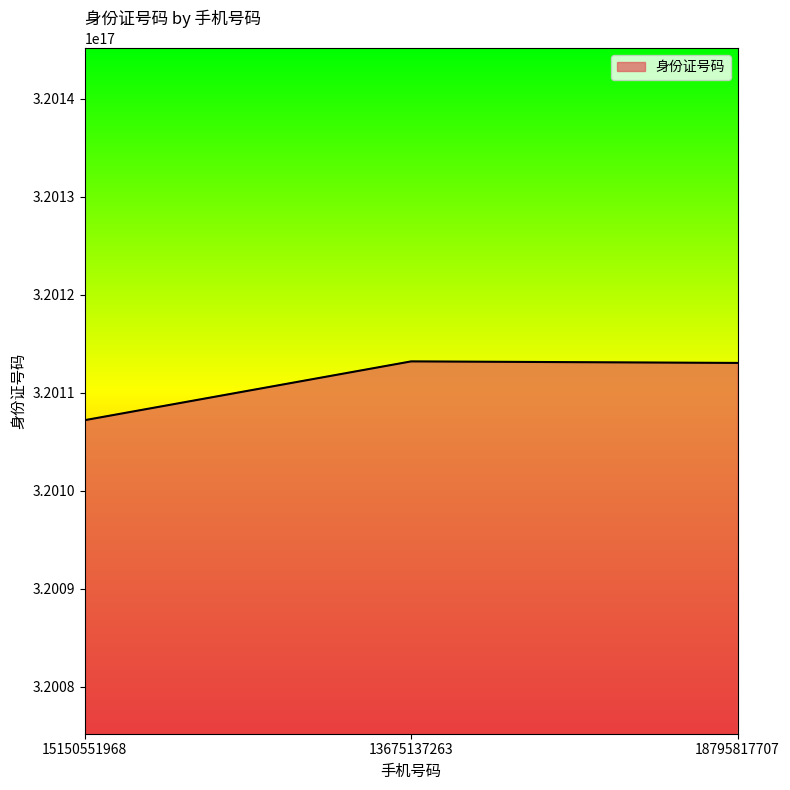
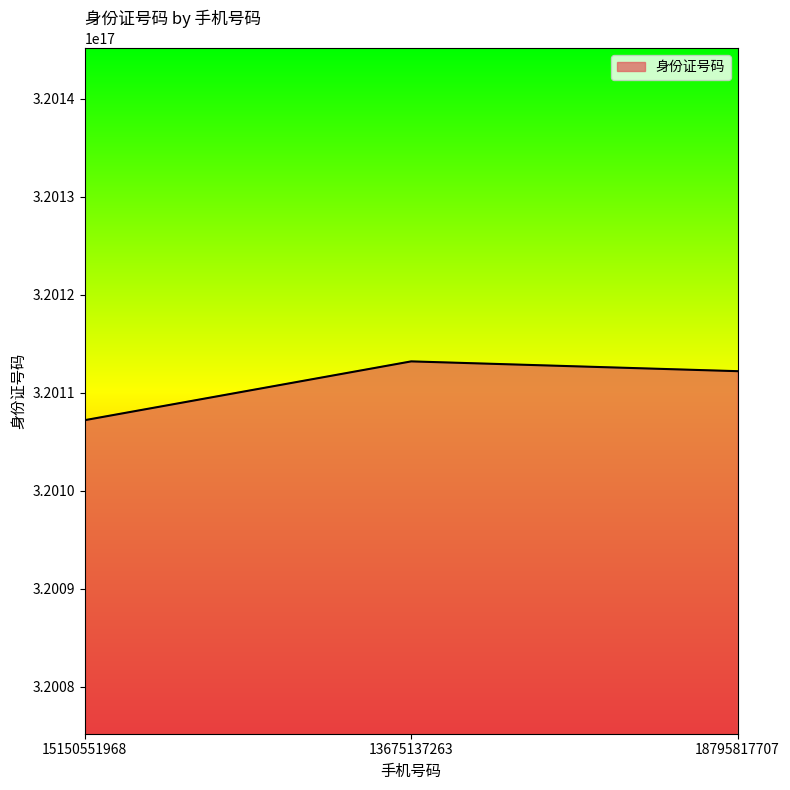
18795817707: 320113000000000000 -> 320112000000000000
